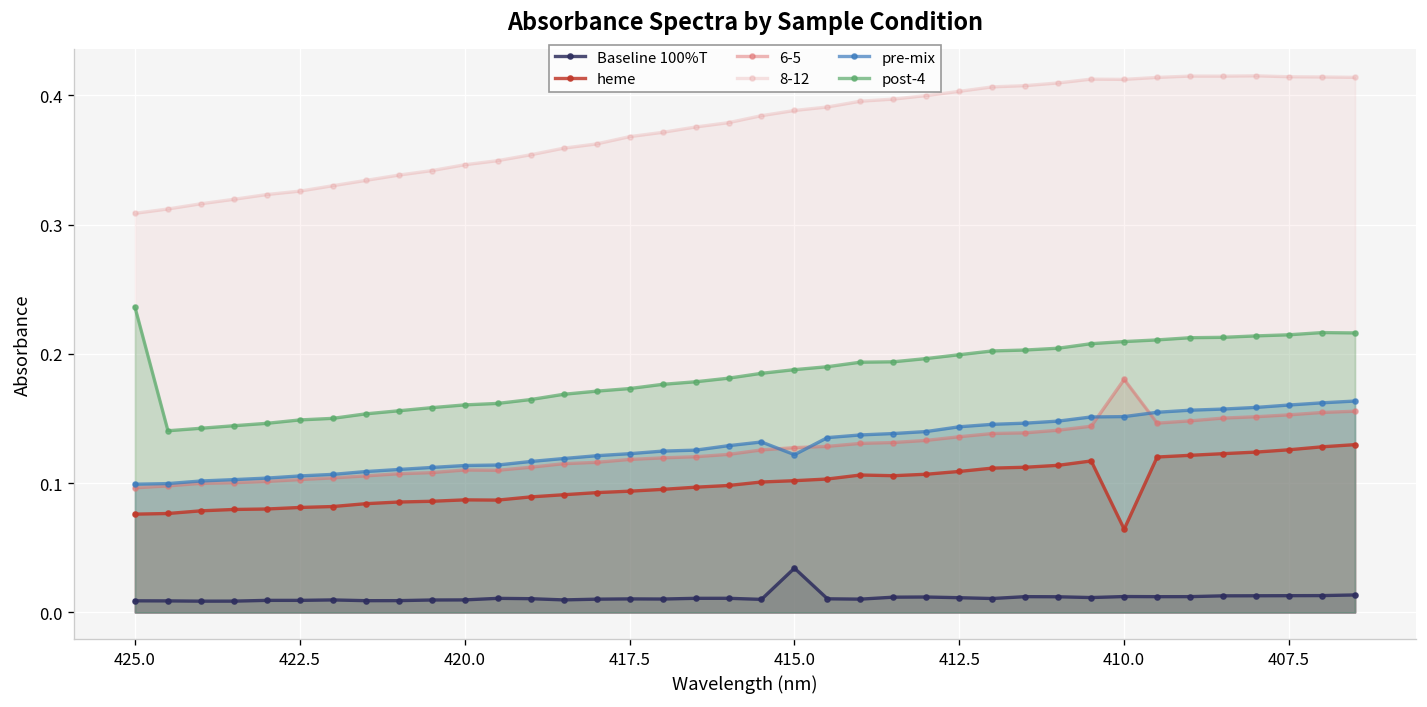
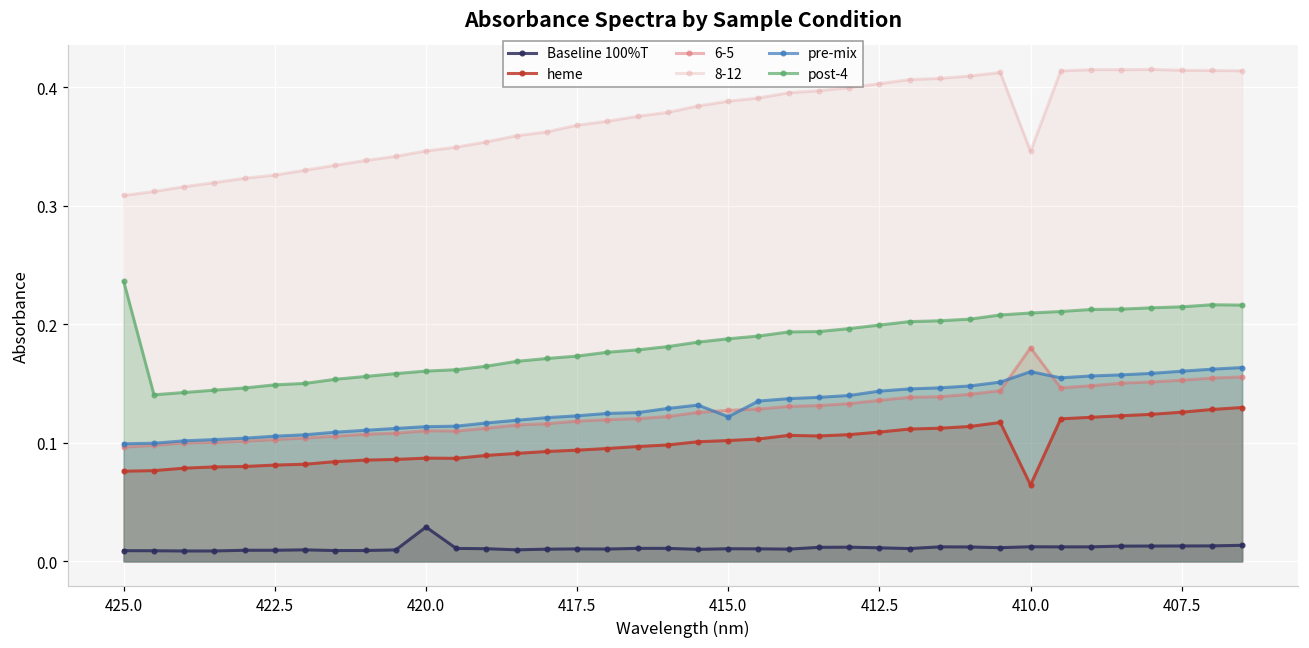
Baseline 100%T, 420.0: 0.010 -> 0.029
Baseline 100%T, 415.0: 0.034 -> 0.011
8-12, 410.0: 0.412 -> 0.346
pre-mix, 410.0: 0.151 -> 0.160
